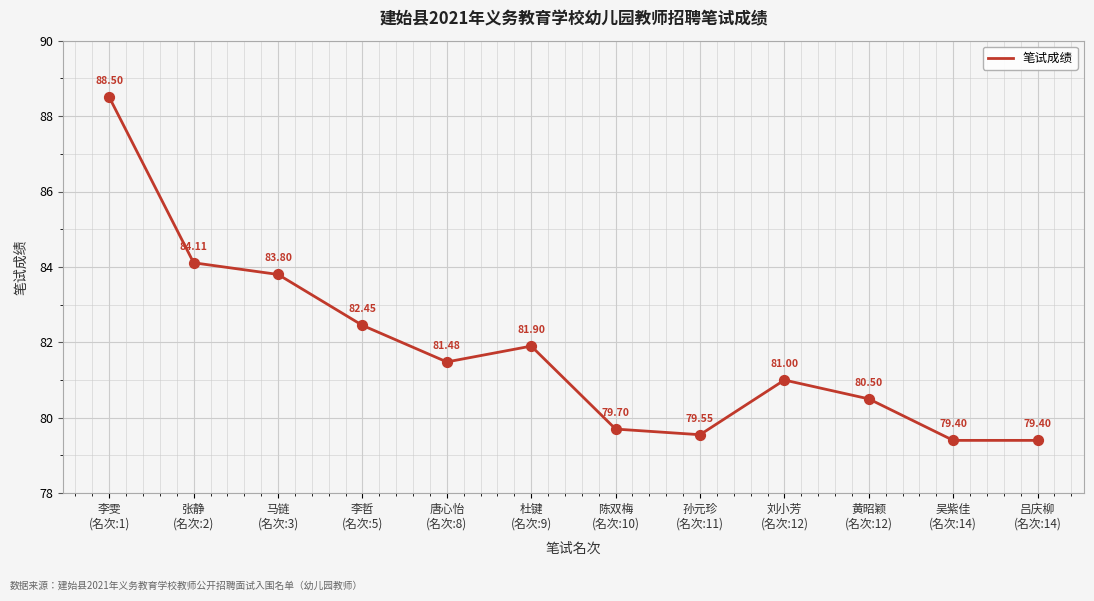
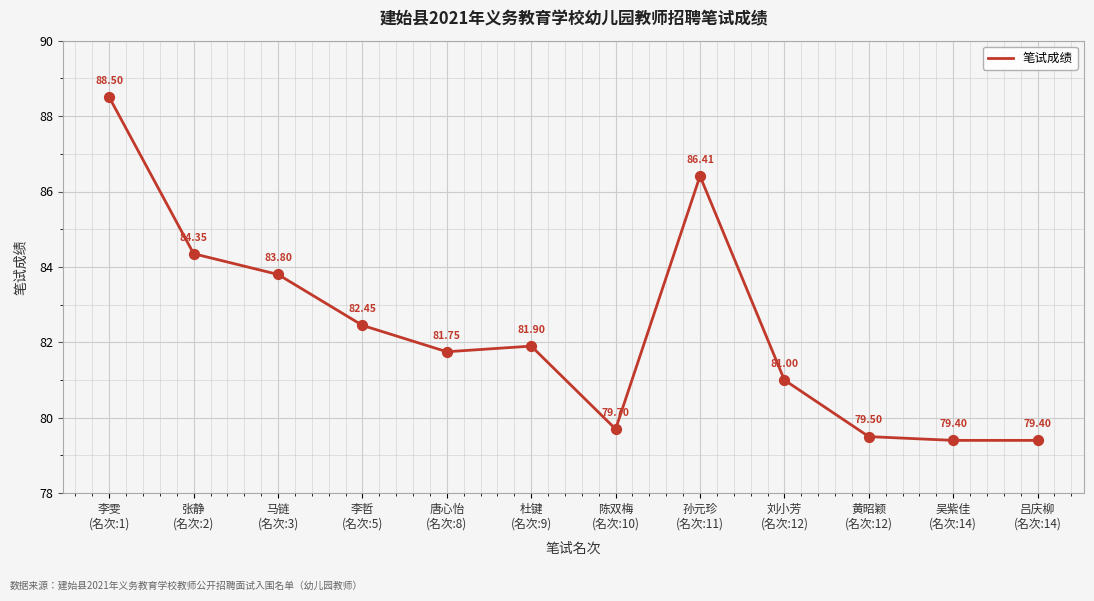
张静 (名次:2): 84.11 -> 84.35
唐心怡 (名次:8): 81.48 -> 81.75
孙元珍 (名次:11): 79.55 -> 86.41
黄昭颖 (名次:12): 80.50 -> 79.50
